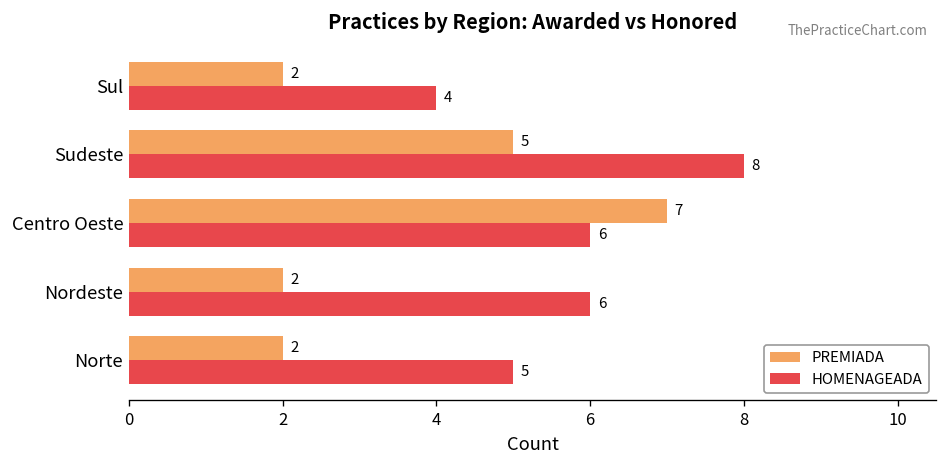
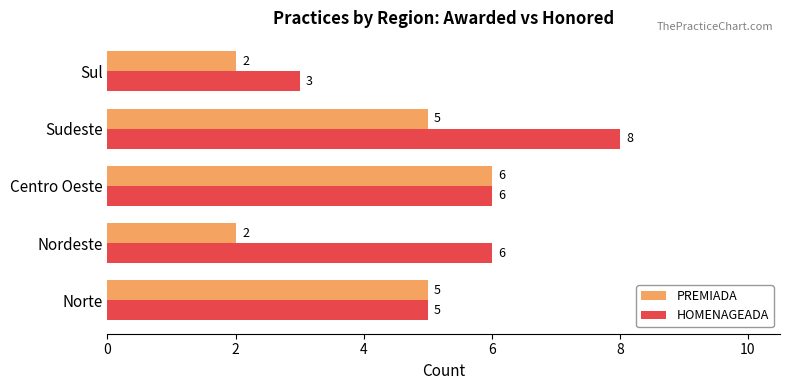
HOMENAGEADA, Sul: 4 -> 3
PREMIADA, Centro Oeste: 7 -> 6
PREMIADA, Norte: 2 -> 5
